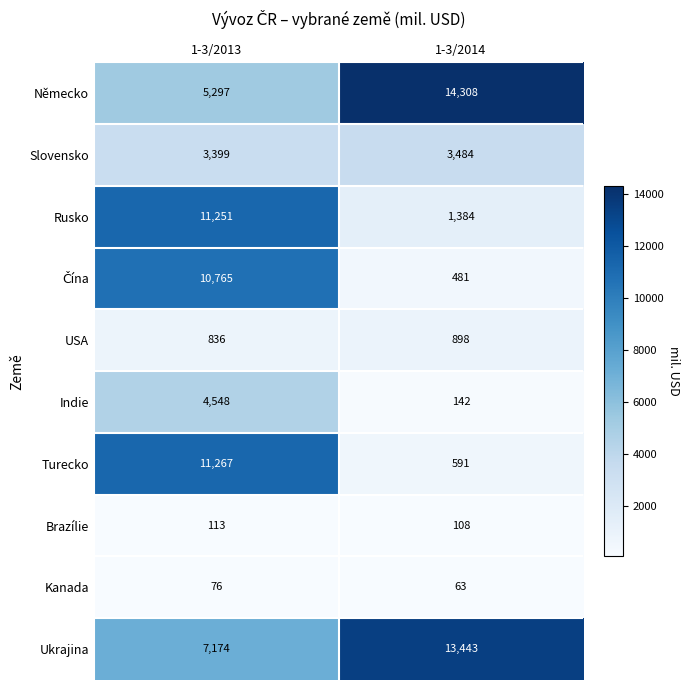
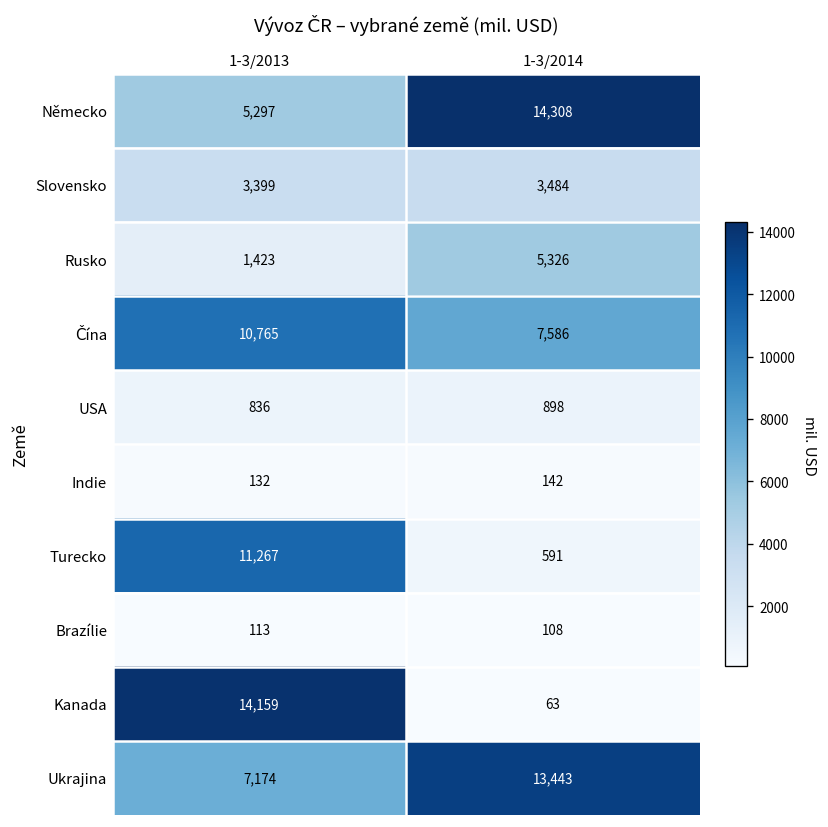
Rusko, 1-3/2013: 11,251 -> 1,423
Rusko, 1-3/2014: 1,384 -> 5,326
Čína, 1-3/2014: 481 -> 7,586
Indie, 1-3/2013: 4,548 -> 132
Kanada, 1-3/2013: 76 -> 14,159
